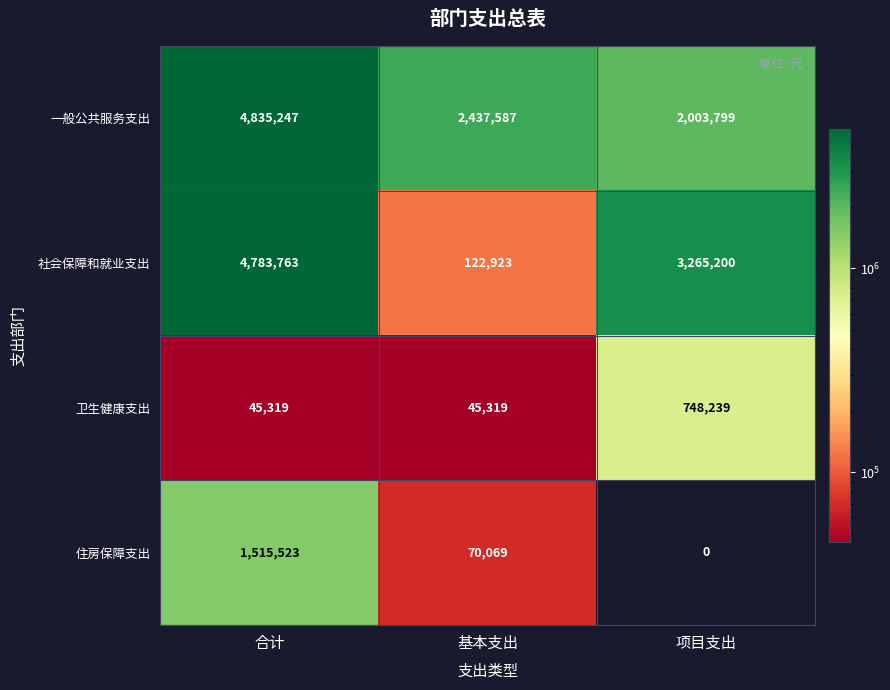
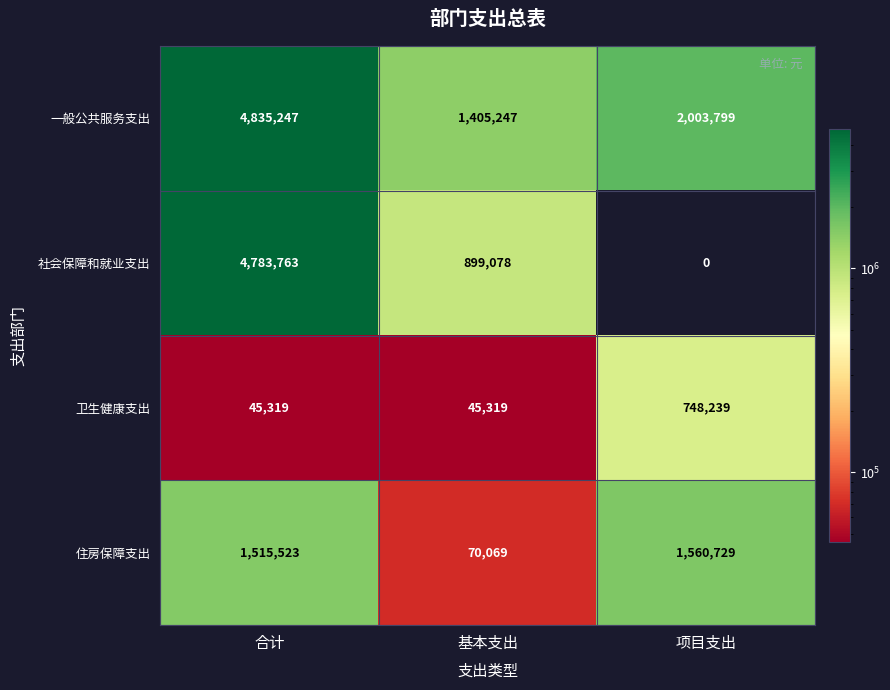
一般公共服务支出, 基本支出: 2,437,587 -> 1,405,247
社会保障和就业支出, 基本支出: 122,923 -> 899,078
社会保障和就业支出, 项目支出: 3,265,200 -> 0
住房保障支出, 项目支出: 0 -> 1,560,729
